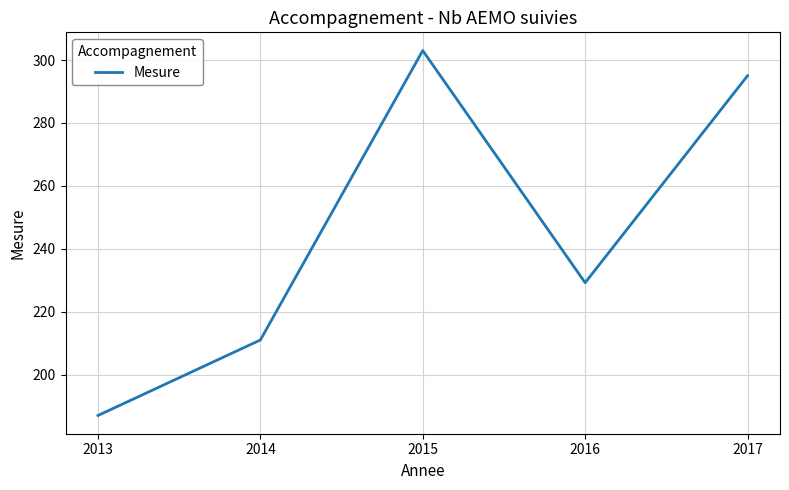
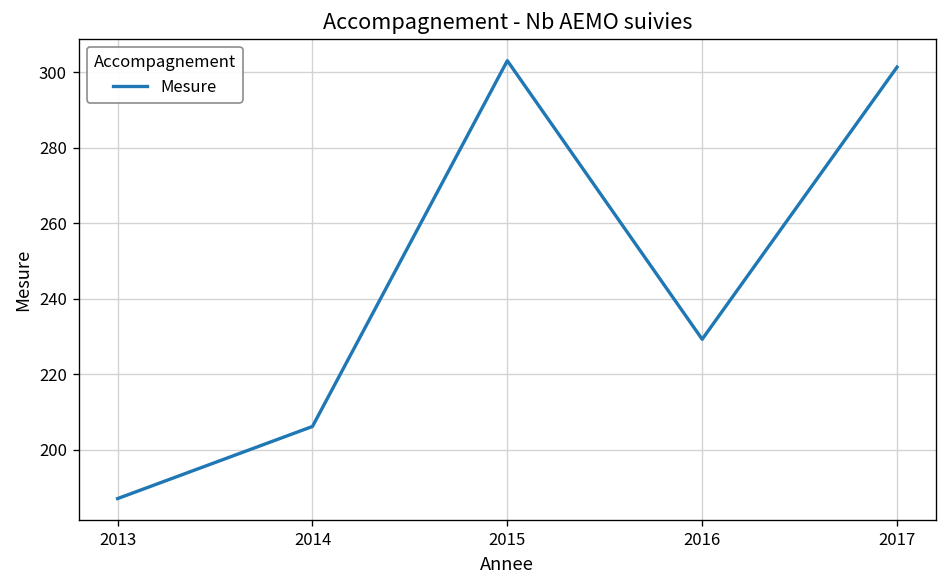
2014: 211 -> 206
2017: 295 -> 301
